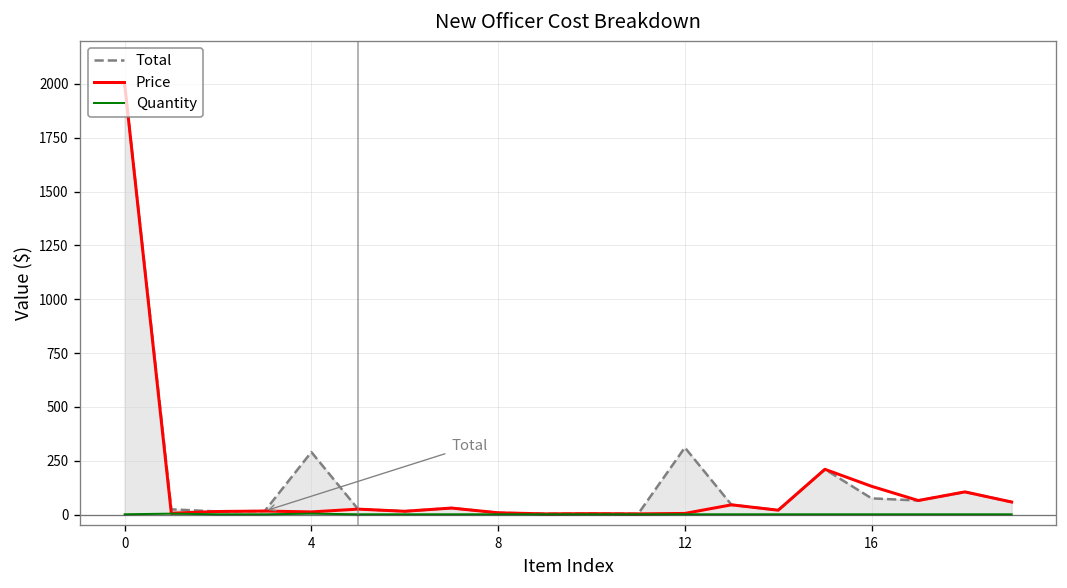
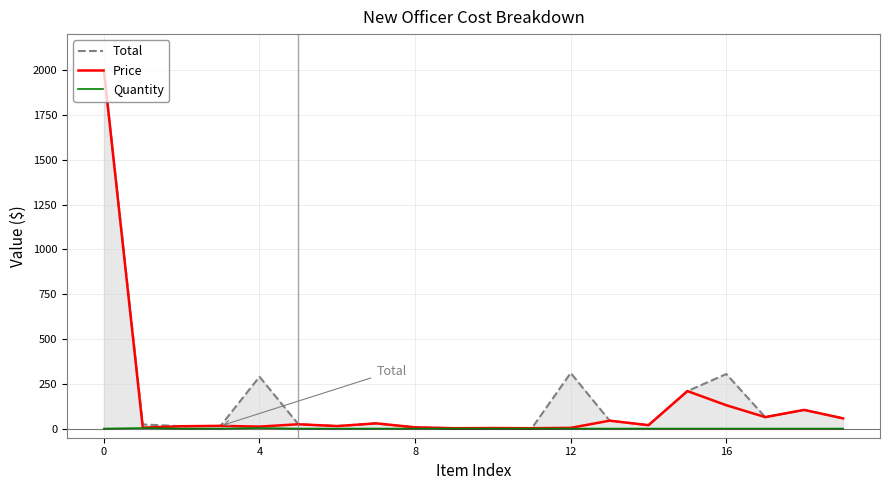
Total, 16: 80 -> 310
